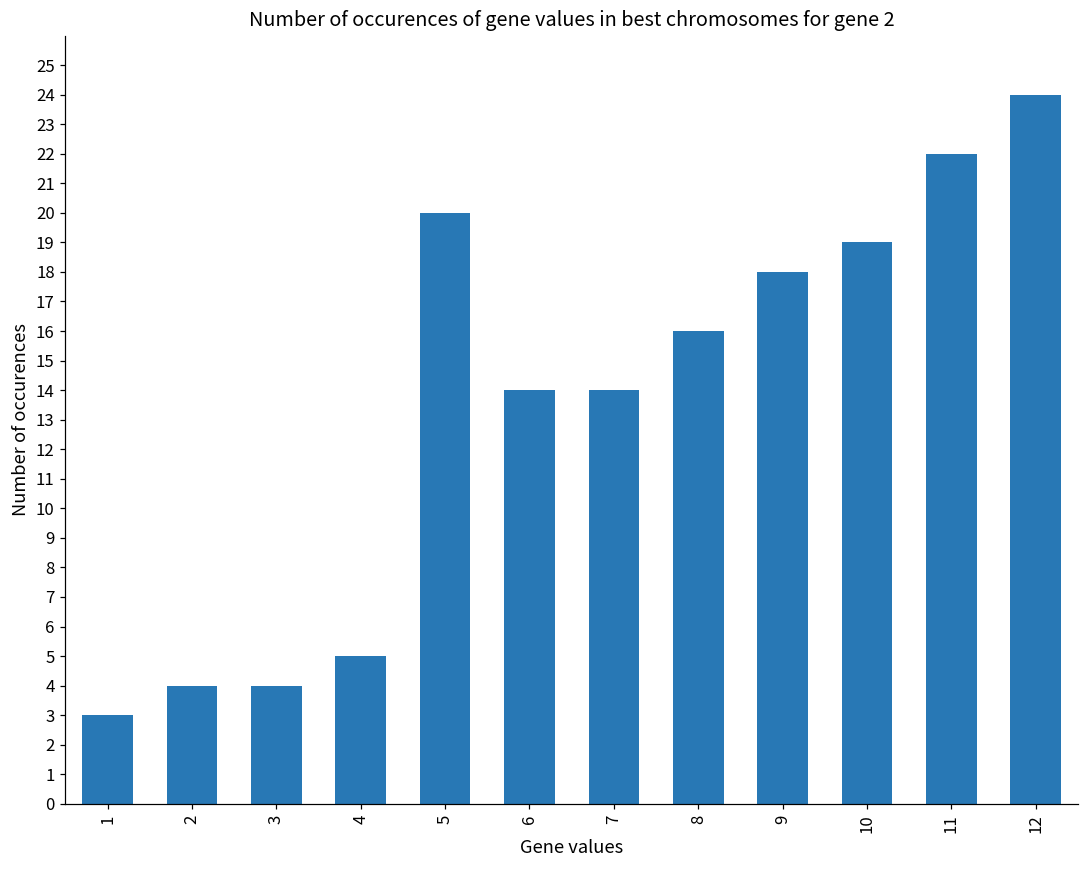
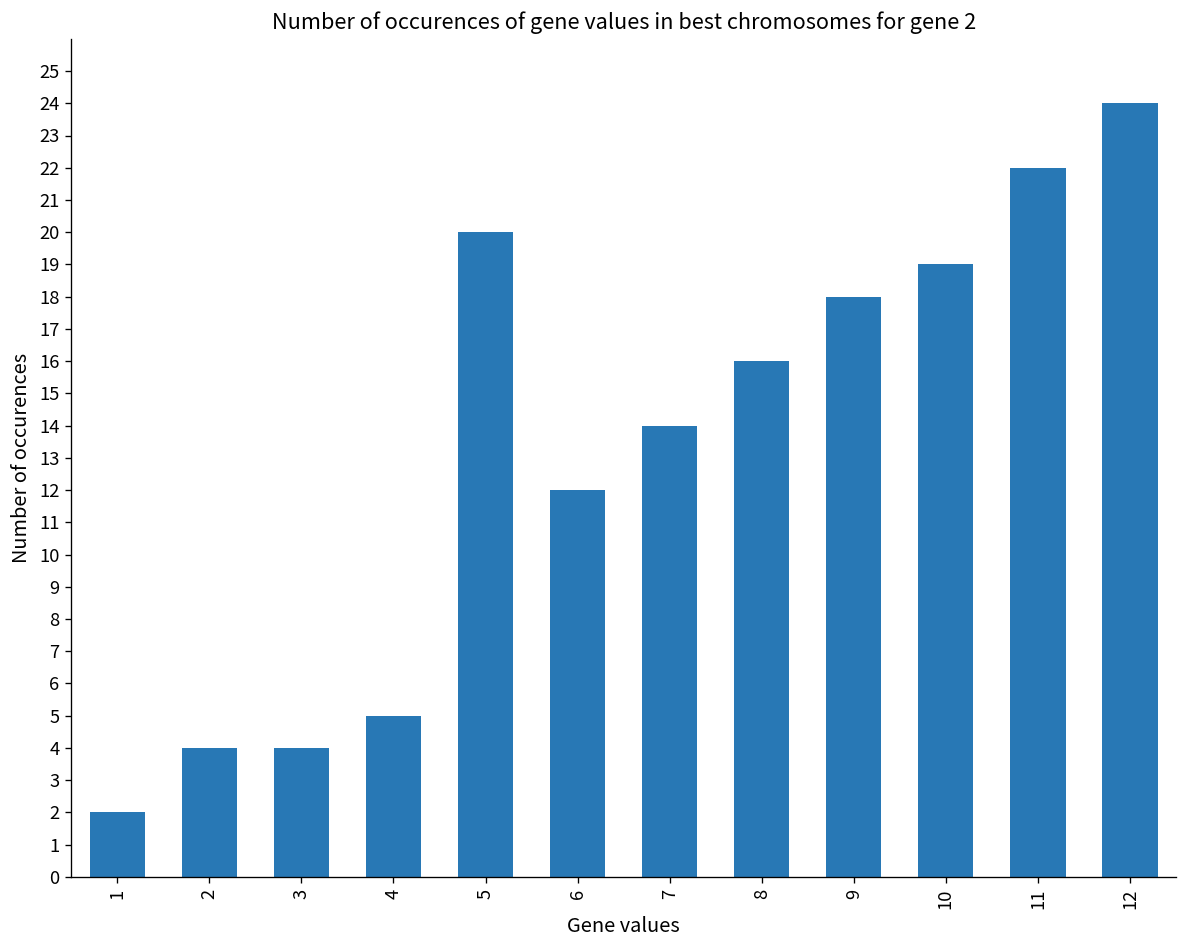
1: 3 -> 2
6: 14 -> 12
